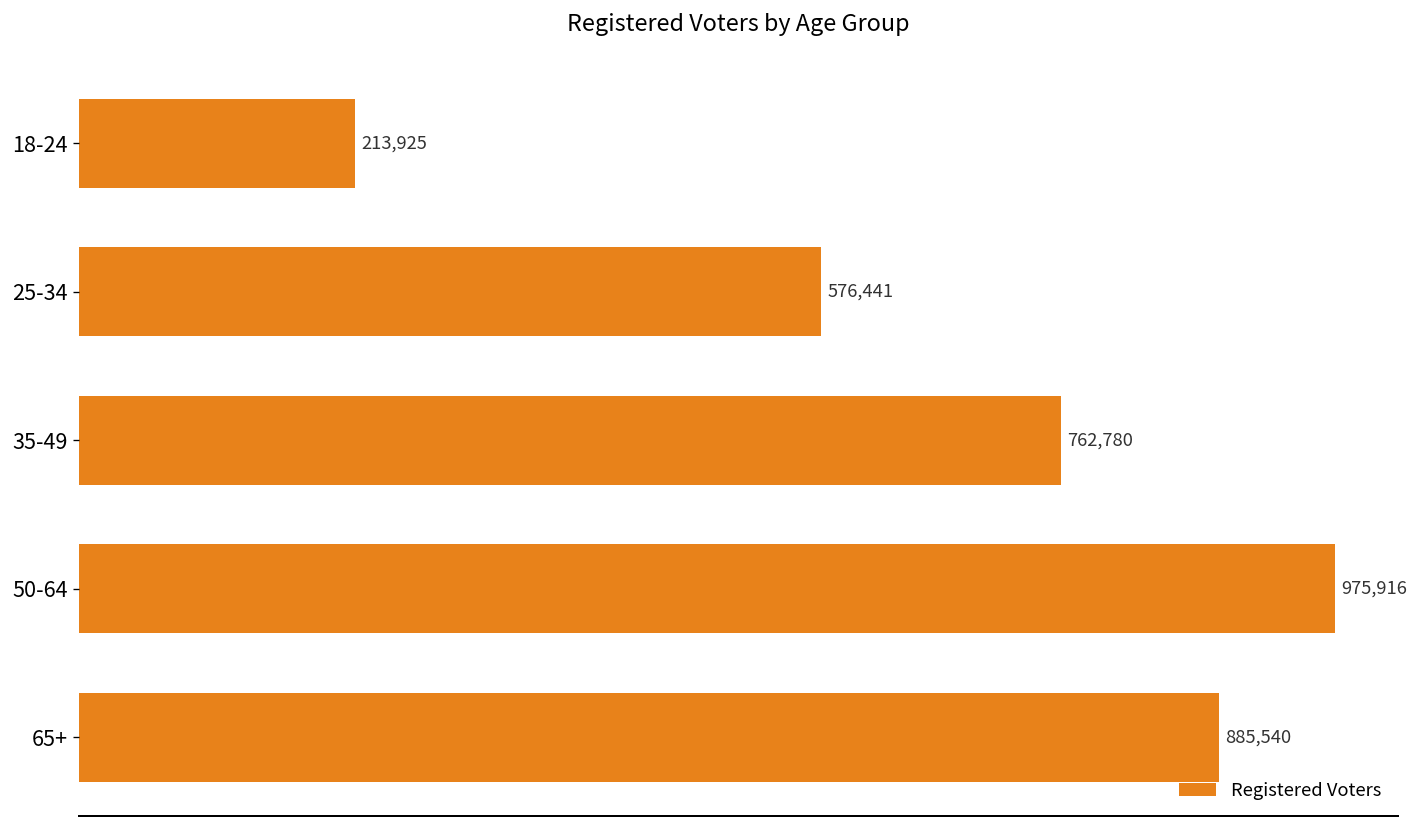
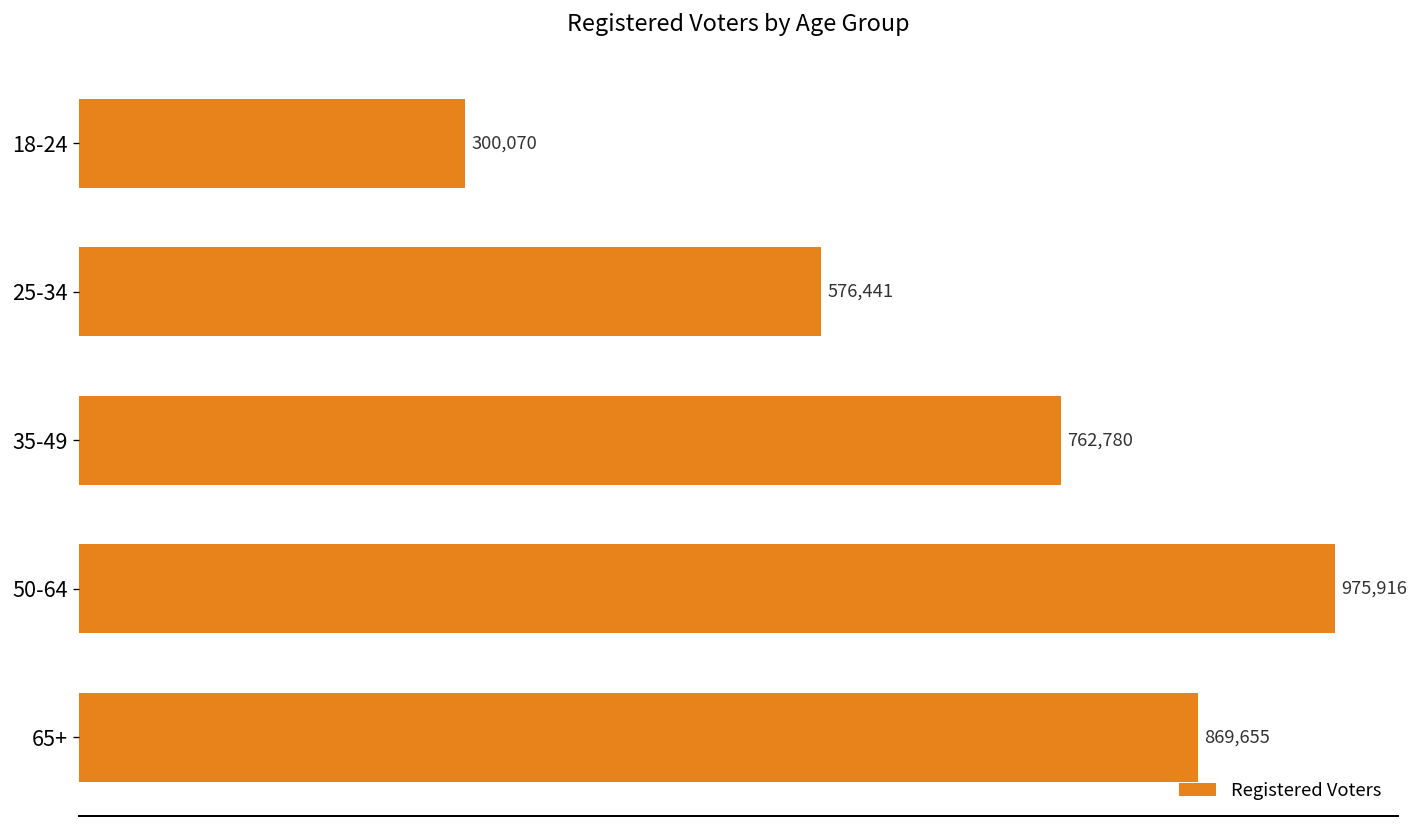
18-24: 213,925 -> 300,070
65+: 885,540 -> 869,655
